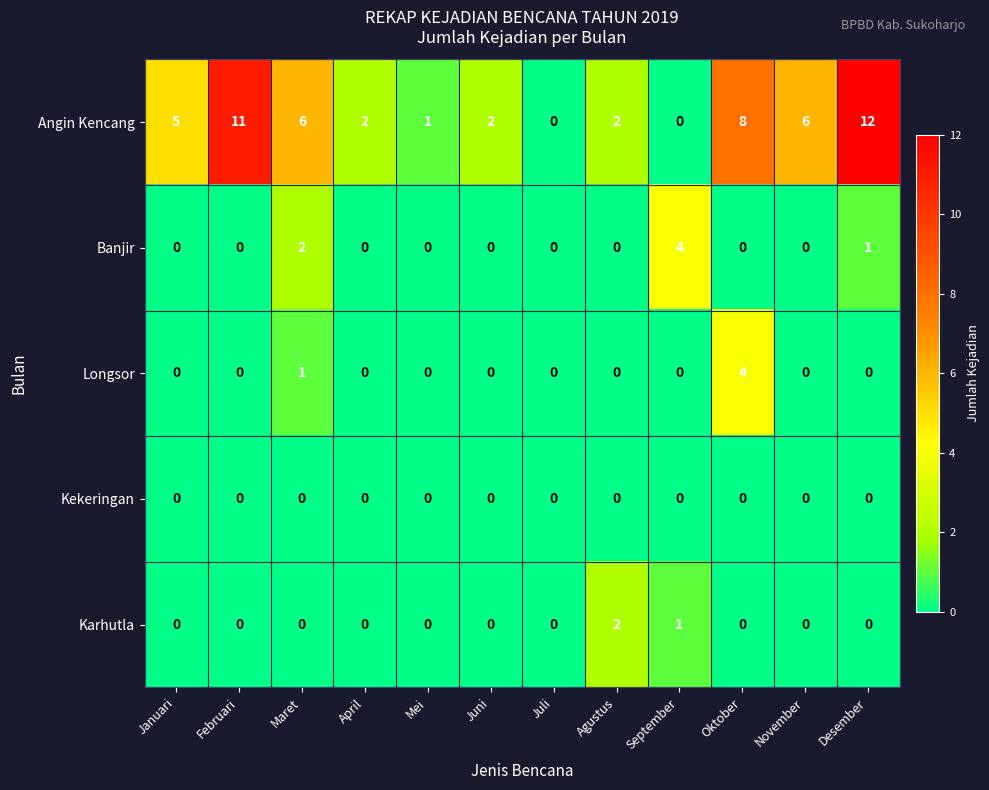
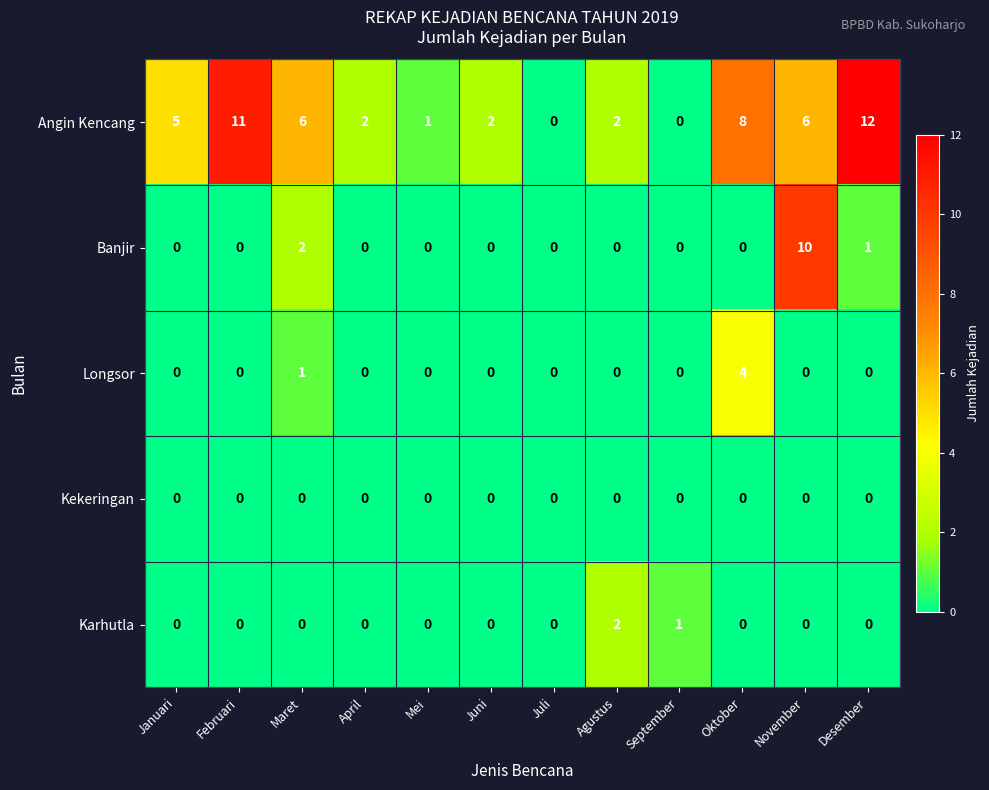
Banjir, September: 4 -> 0
Banjir, November: 0 -> 10
